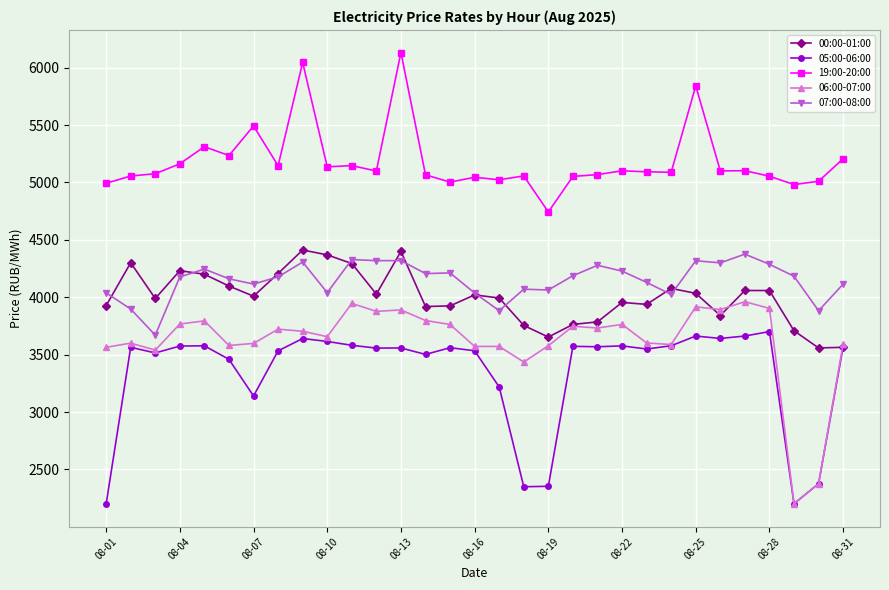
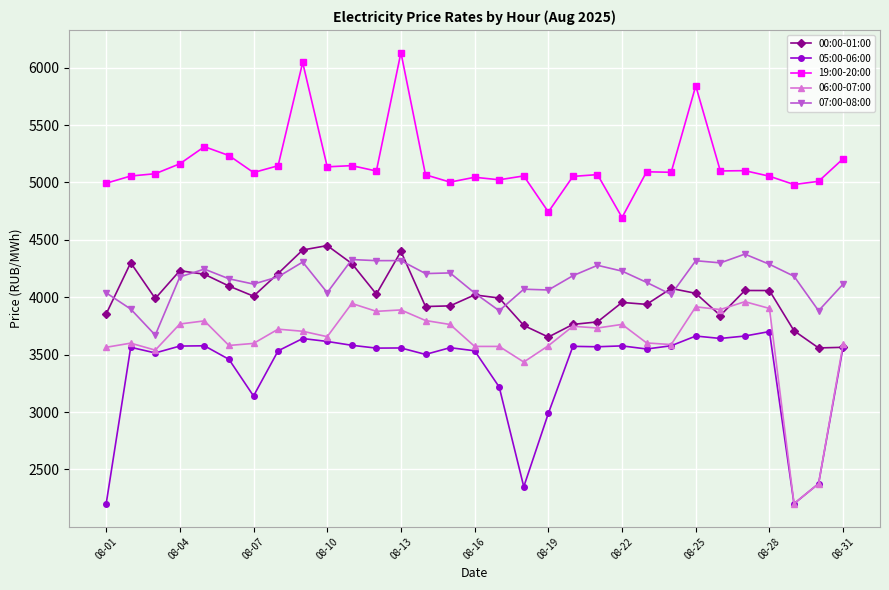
00:00-01:00, 08-01: 3930 -> 3850
19:00-20:00, 08-07: 5490 -> 5090
00:00-01:00, 08-10: 4370 -> 4450
05:00-06:00, 08-19: 2350 -> 2990
19:00-20:00, 08-22: 5100 -> 4690
